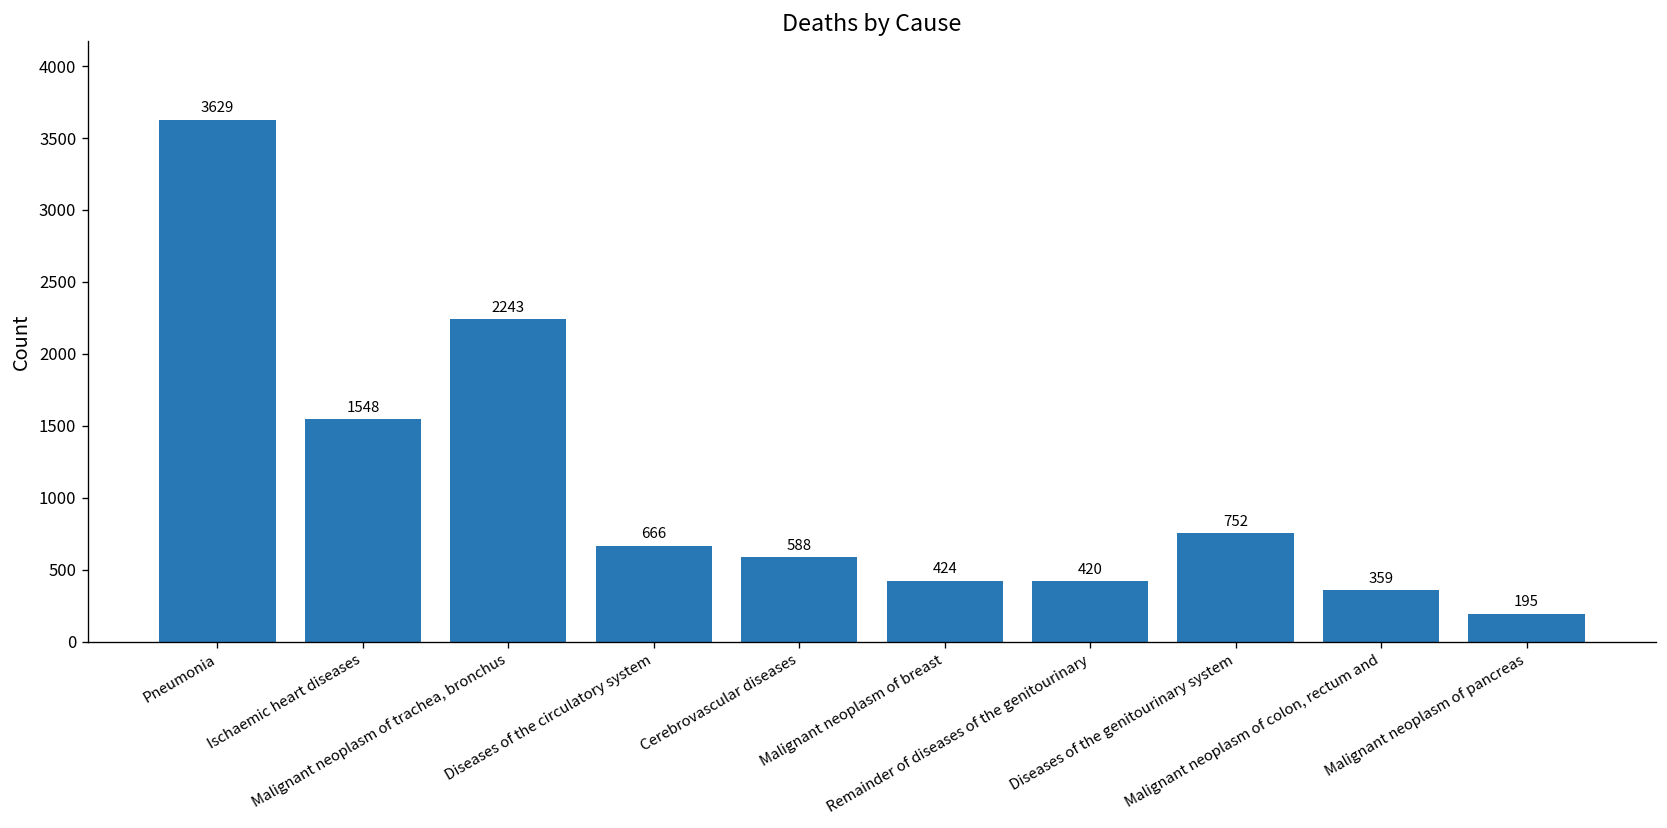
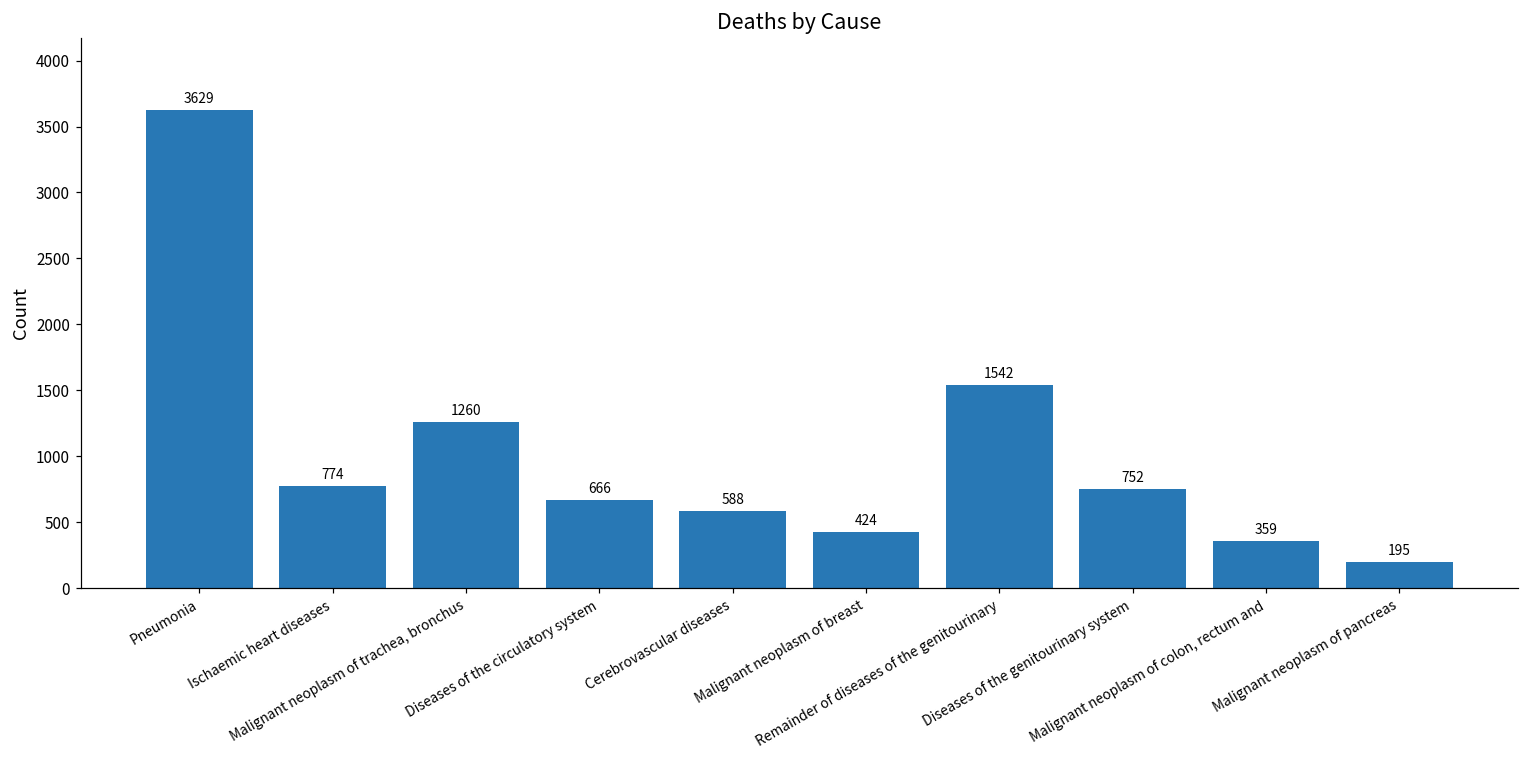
Ischaemic heart diseases: 1548 -> 774
Malignant neoplasm of trachea, bronchus: 2243 -> 1260
Remainder of diseases of the genitourinary: 420 -> 1542
